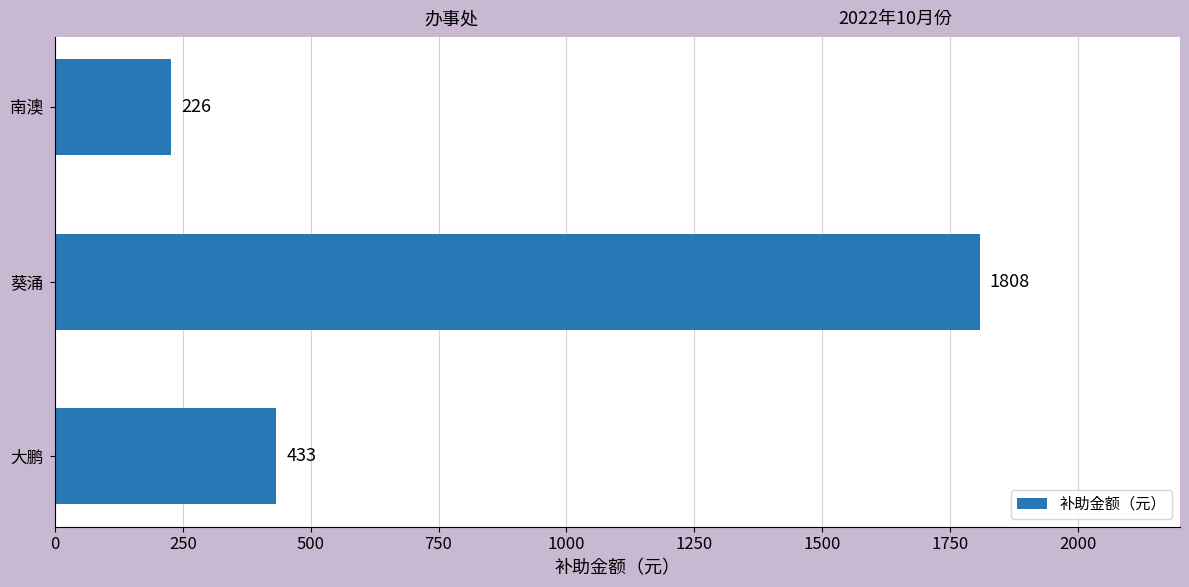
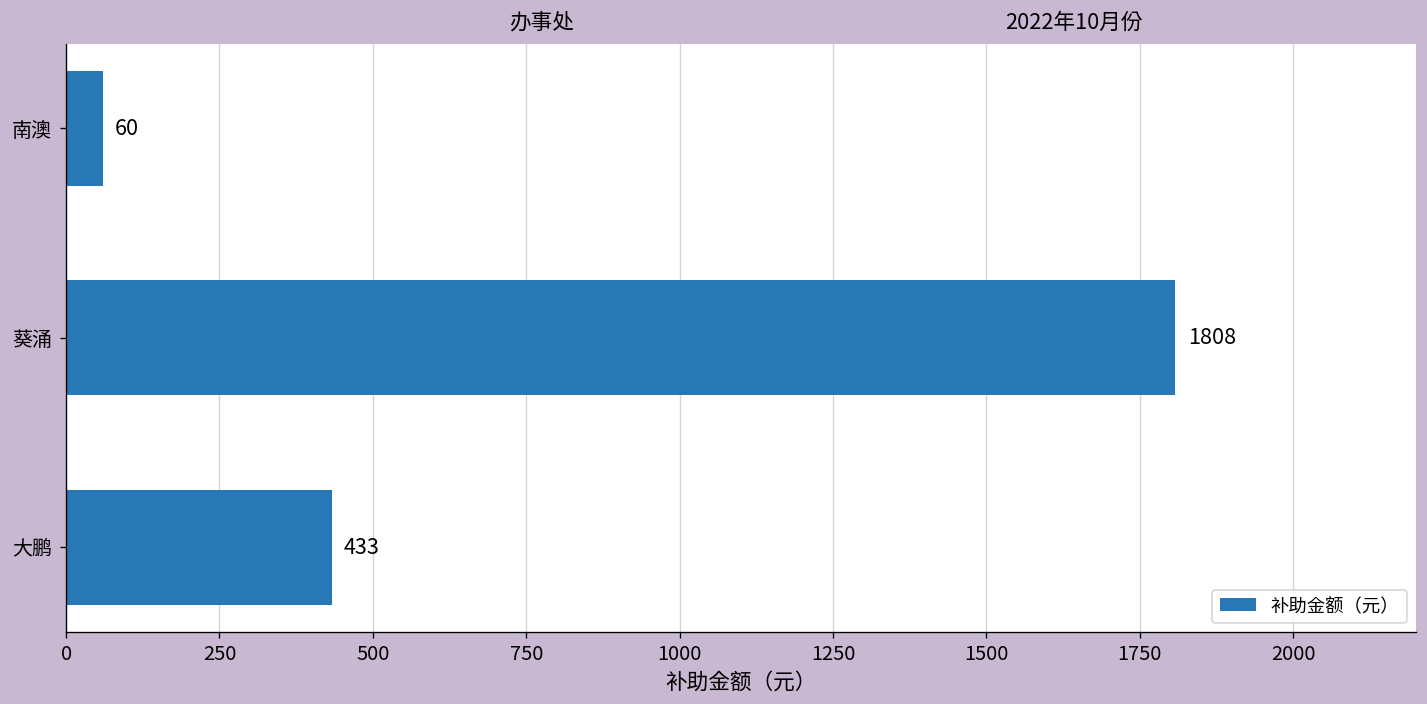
南澳: 226 -> 60
